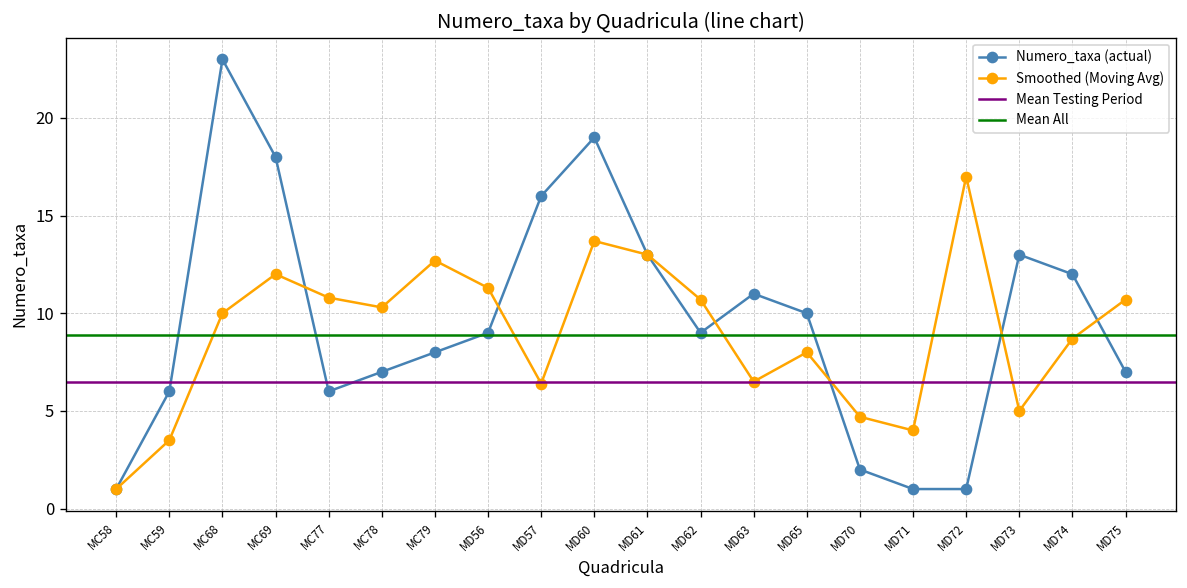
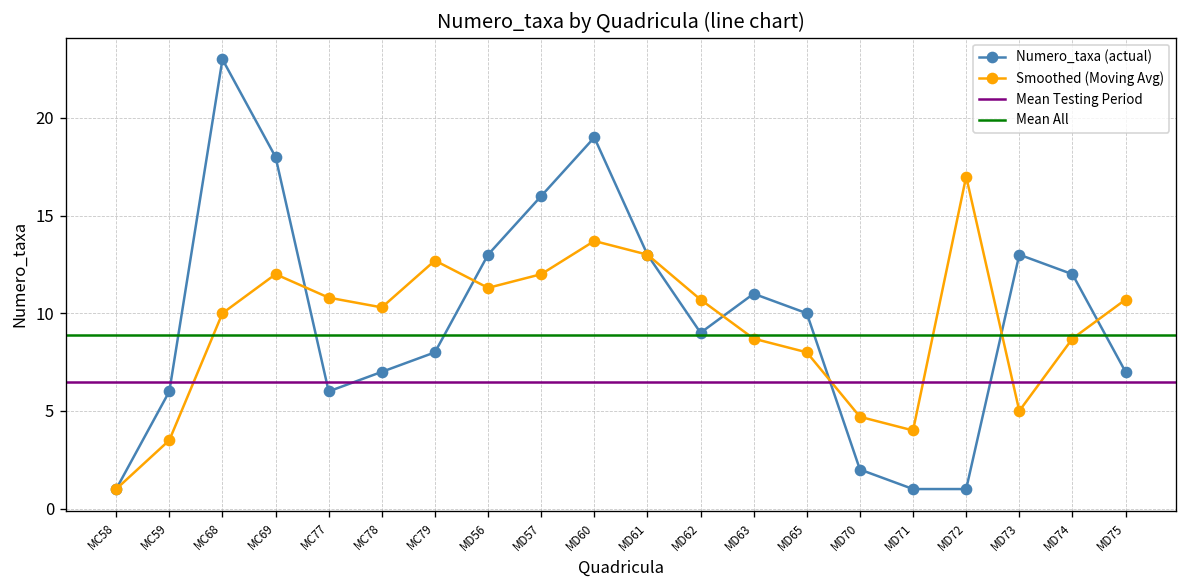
Numero_taxa (actual), MD56: 9 -> 13
Smoothed (Moving Avg), MD57: 6.4 -> 12.0
Smoothed (Moving Avg), MD63: 6.5 -> 8.7
